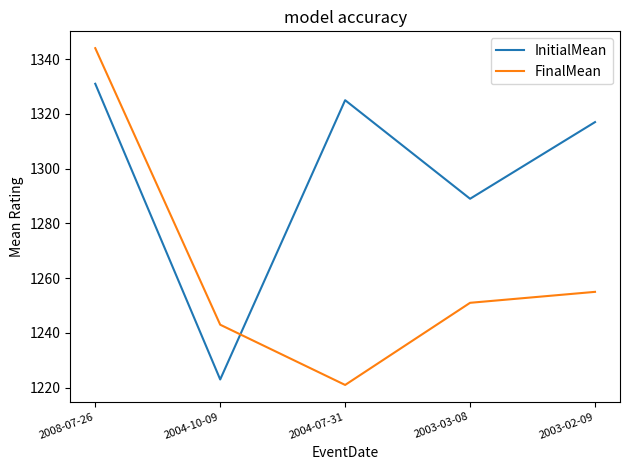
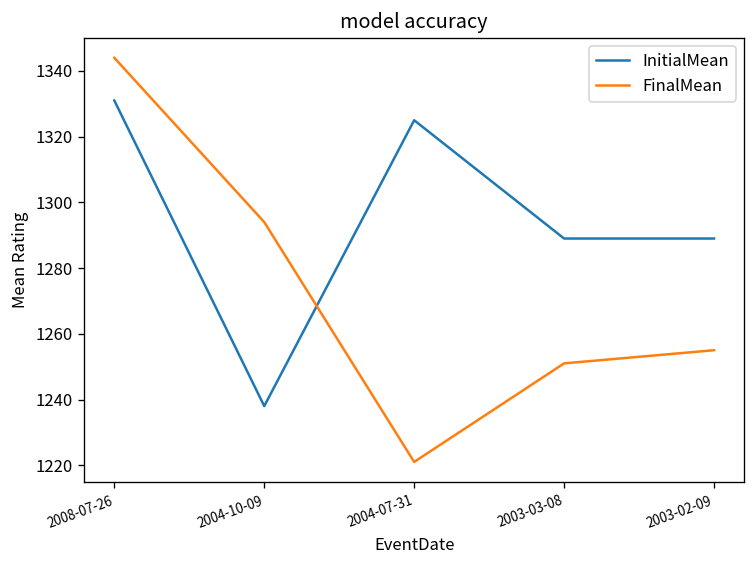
InitialMean, 2004-10-09: 1223 -> 1238
FinalMean, 2004-10-09: 1243 -> 1294
InitialMean, 2003-02-09: 1317 -> 1289
